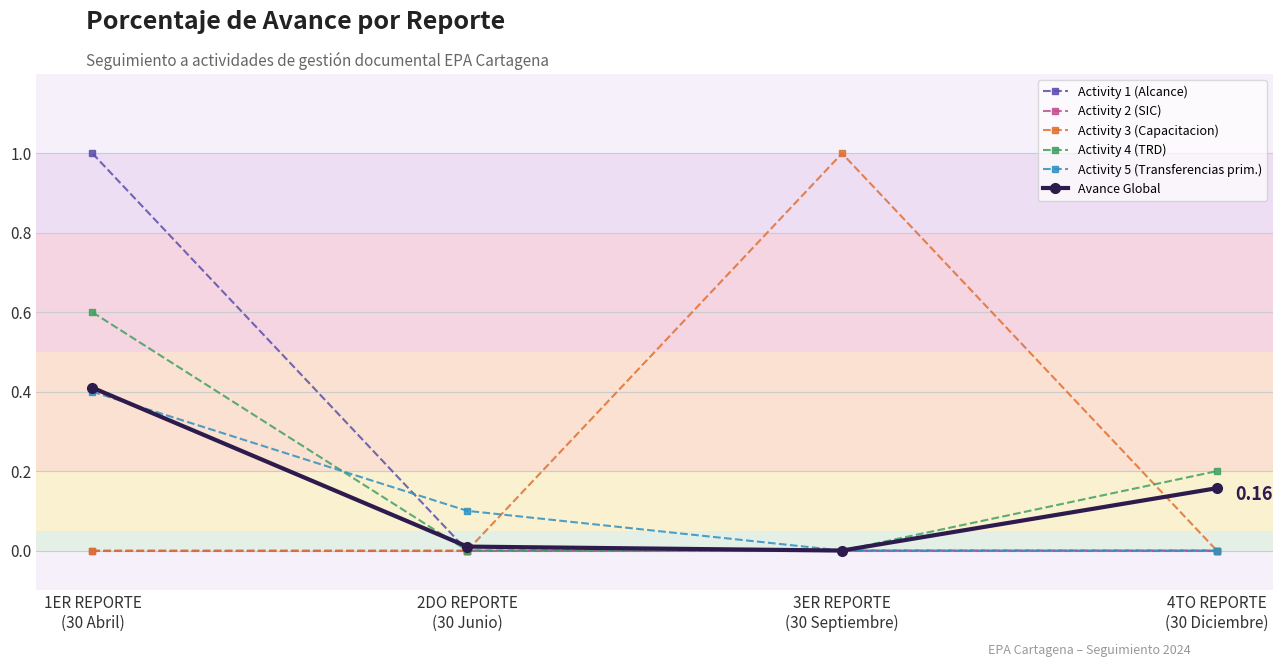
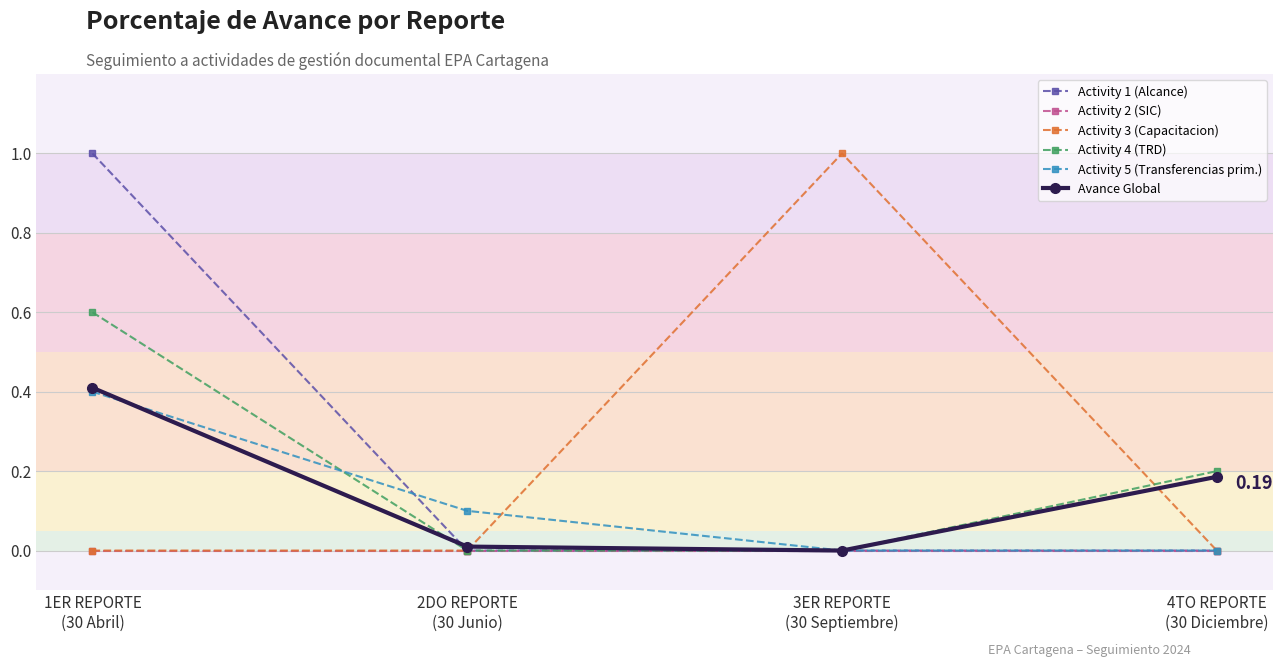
Avance Global, 4TO REPORTE (30 Diciembre): 0.16 -> 0.19
